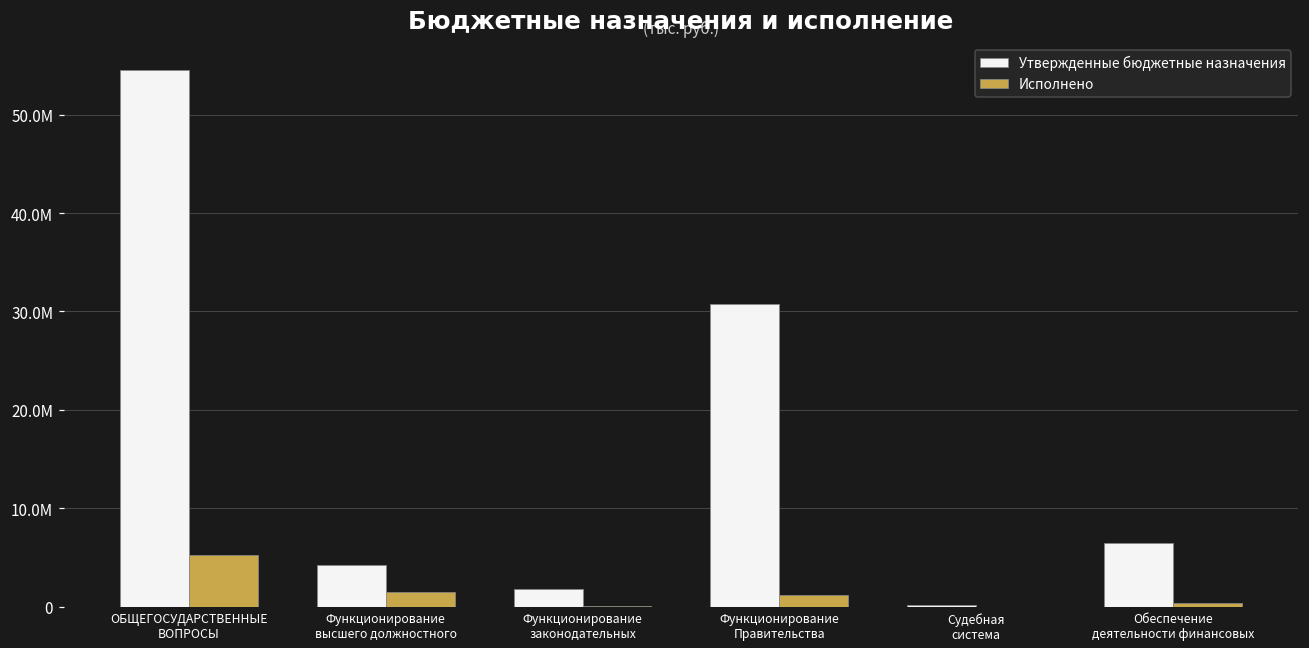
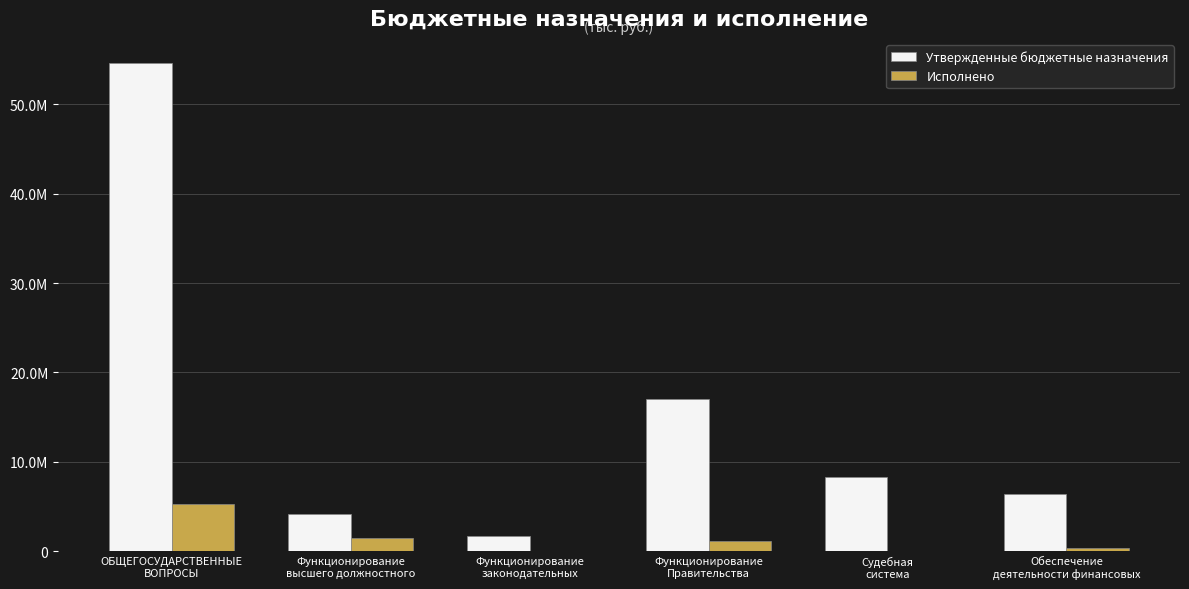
Утвержденные бюджетные назначения, Функционирование Правительства: 31000000 -> 17000000
Утвержденные бюджетные назначения, Судебная система: 0 -> 8000000
